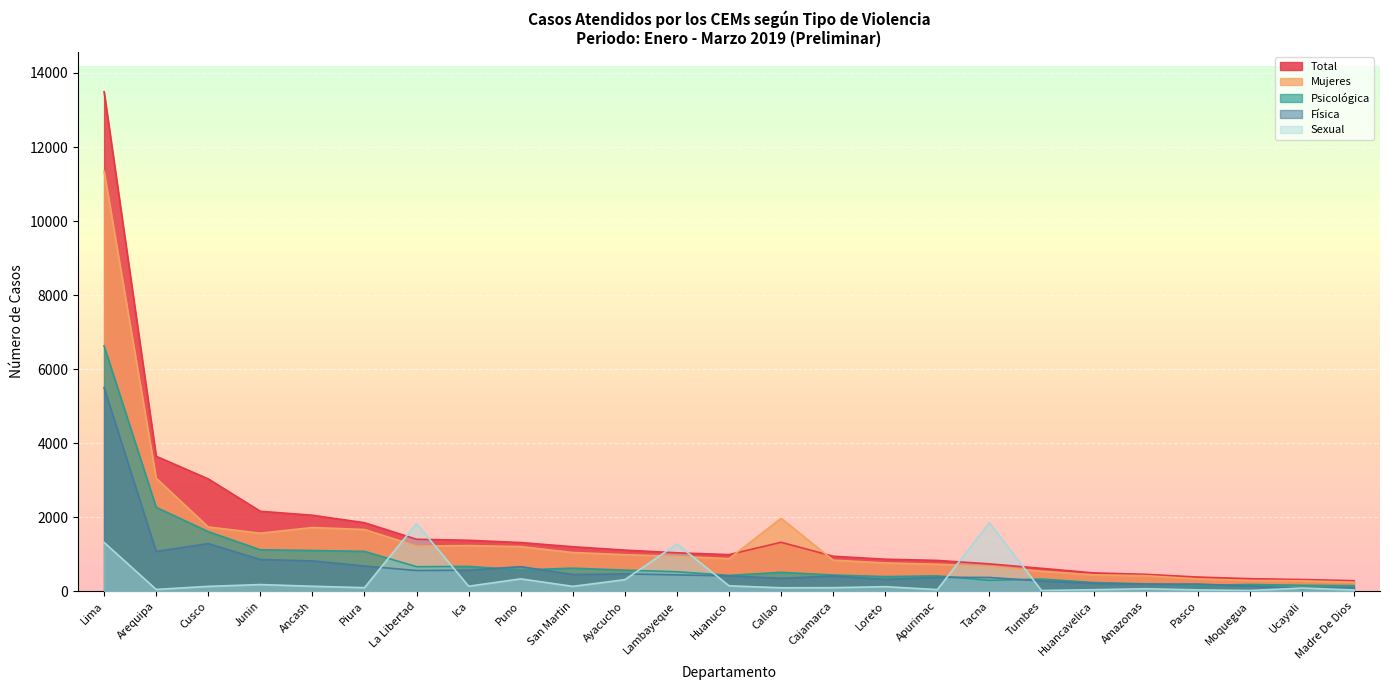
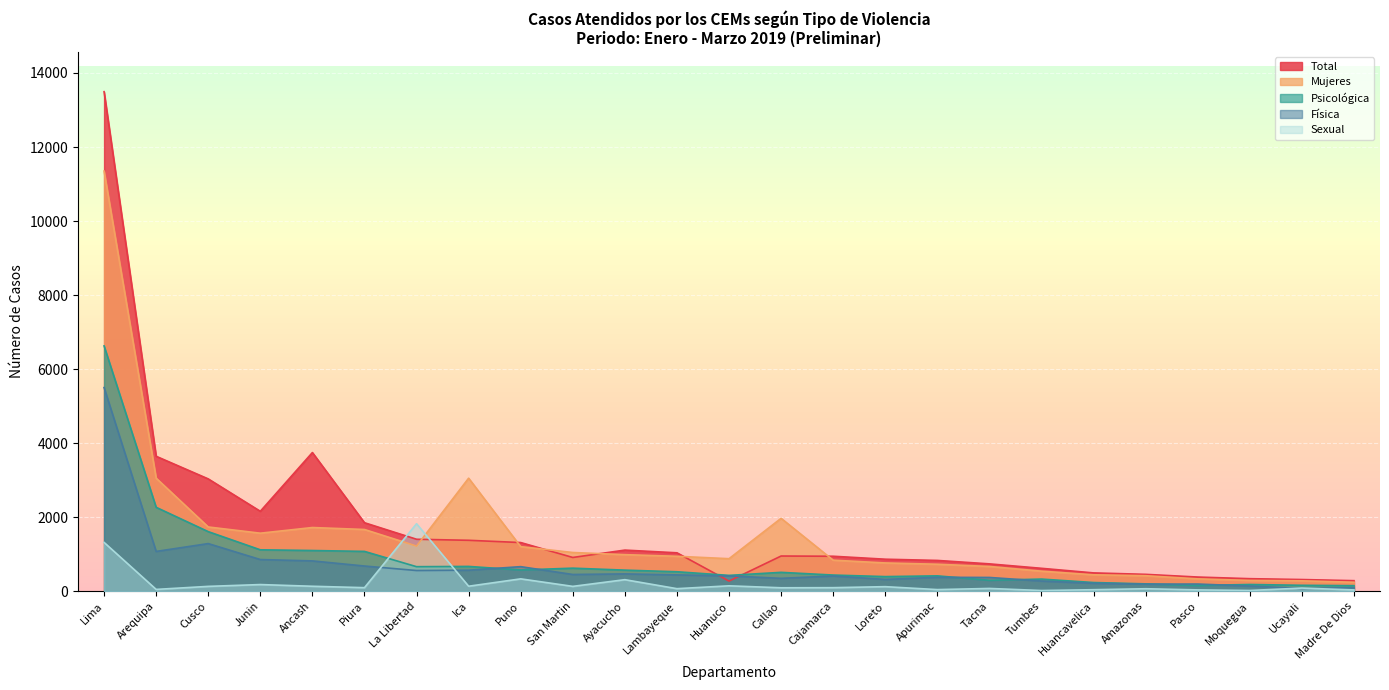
Total, Ancash: 2100 -> 3700
Mujeres, Ica: 1200 -> 3100
Total, San Martin: 1200 -> 900
Sexual, Lambayeque: 1300 -> 100
Total, Huanuco: 1000 -> 300
Total, Callao: 1300 -> 900
Sexual, Tacna: 1800 -> 100
